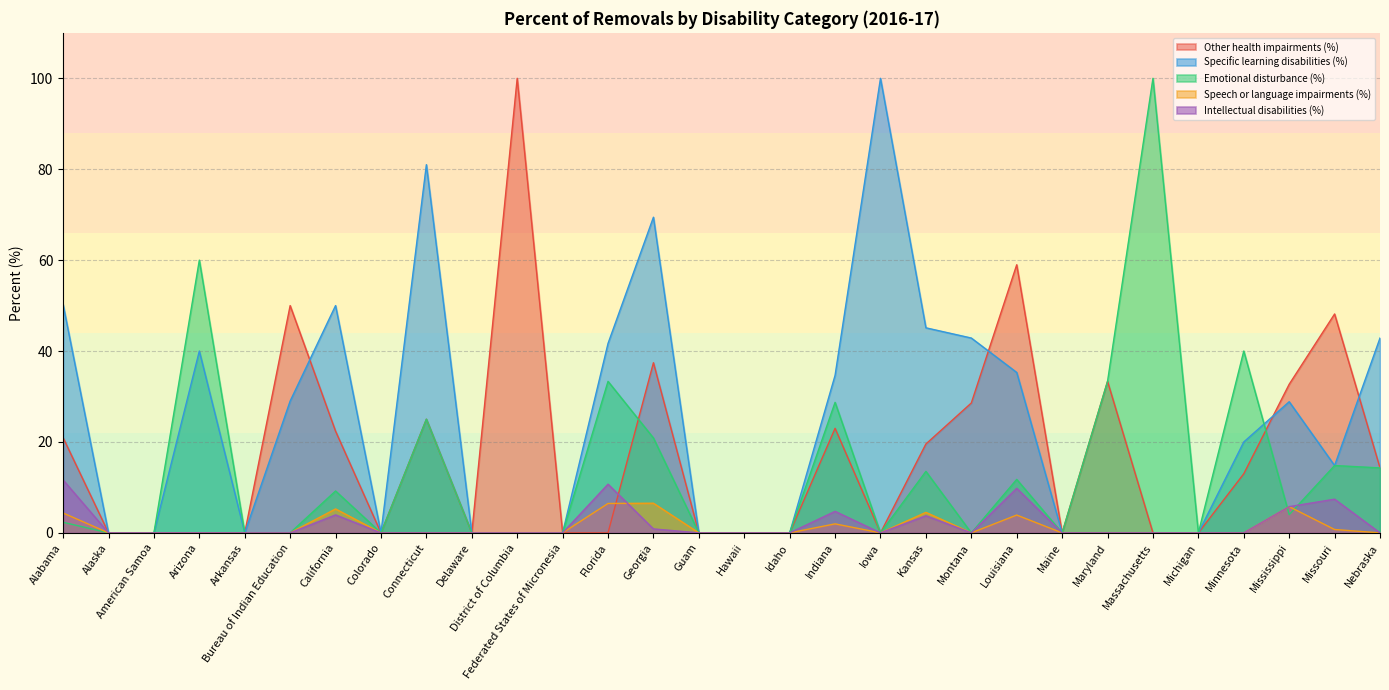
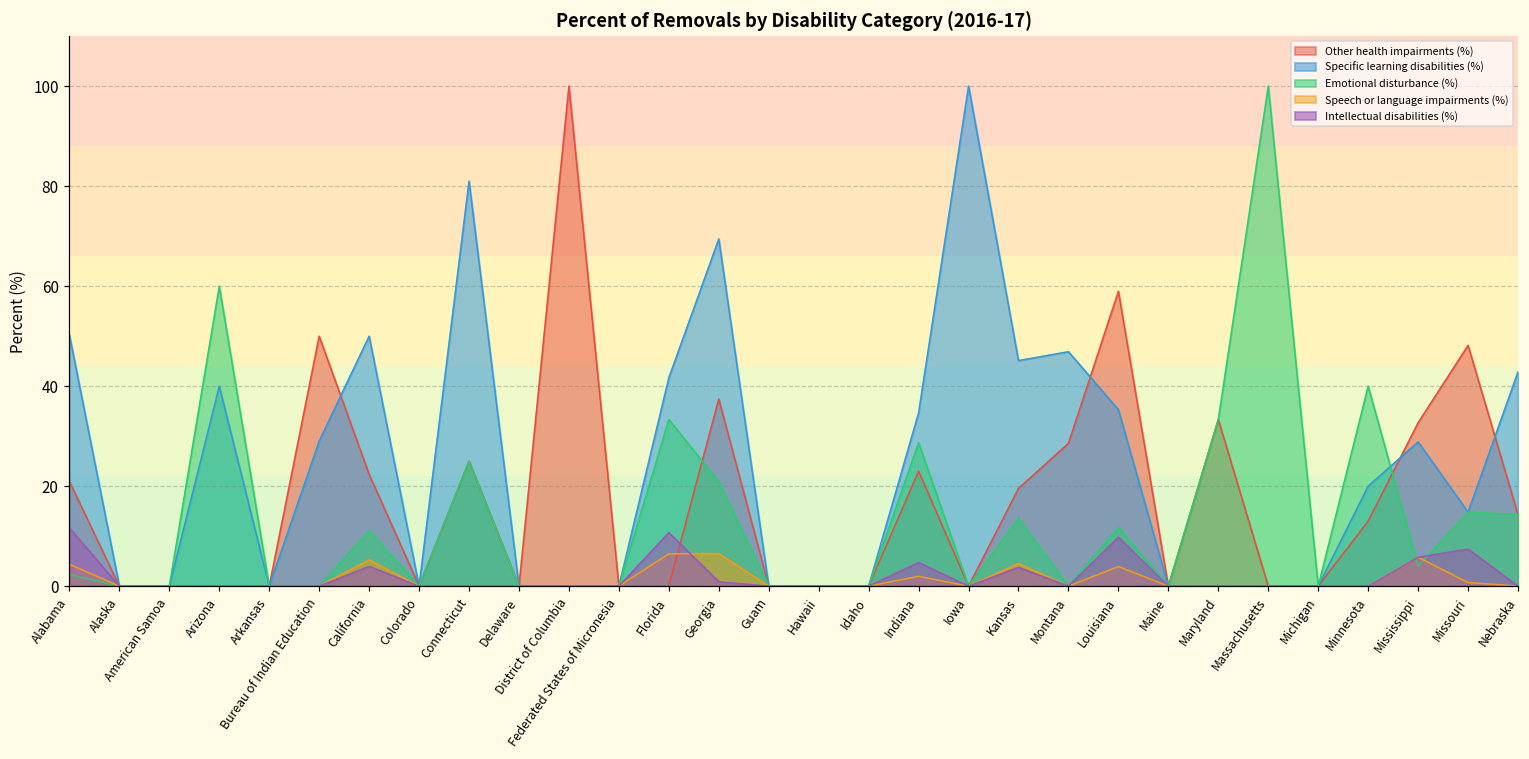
Emotional disturbance (%), California: 9 -> 11
Specific learning disabilities (%), Montana: 43 -> 47
